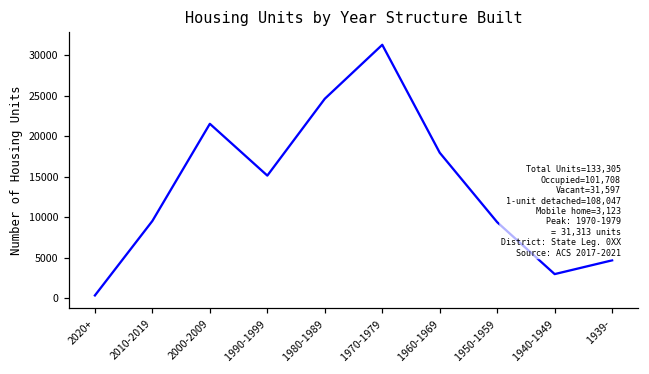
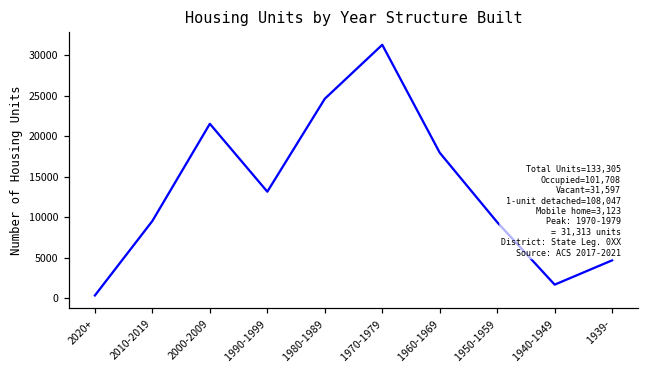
1990-1999: 15000 -> 13000
1940-1949: 3000 -> 2000
